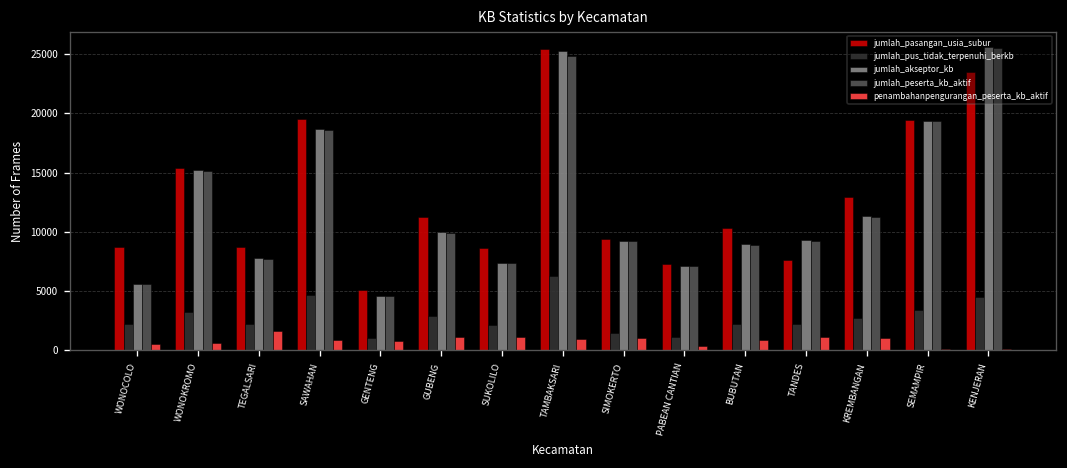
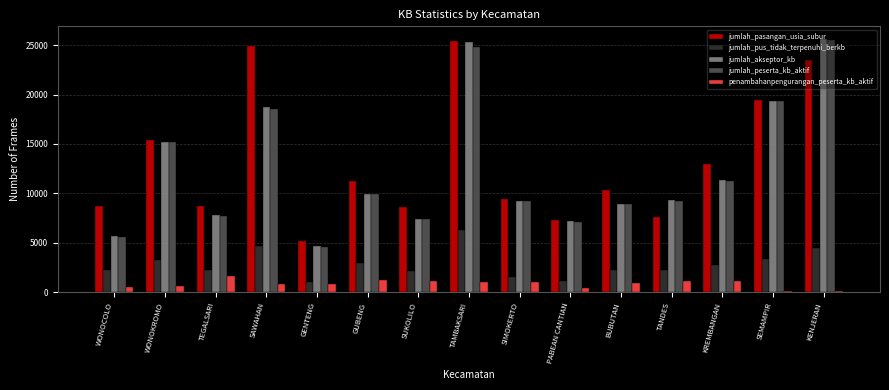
jumlah_pasangan_usia_subur, SAWAHAN: 20000 -> 25000
